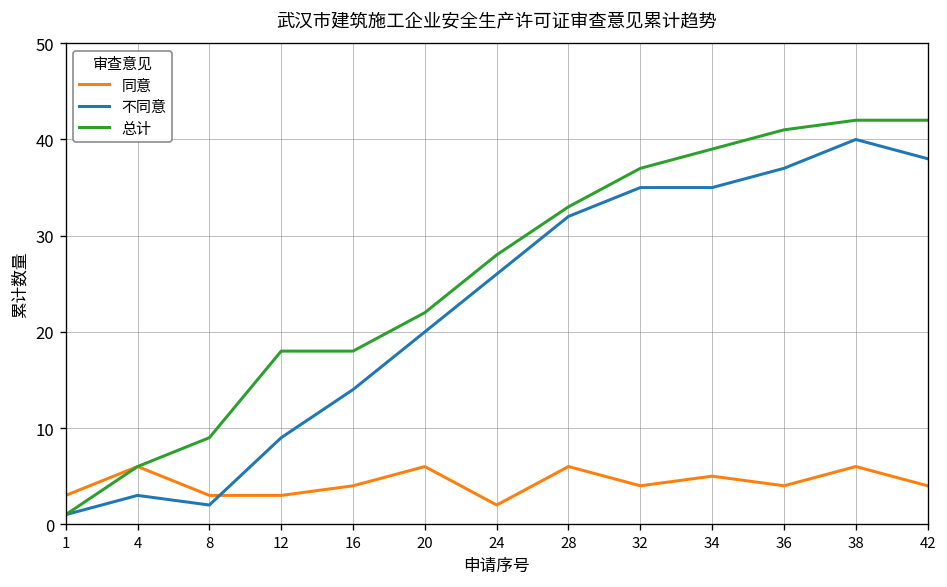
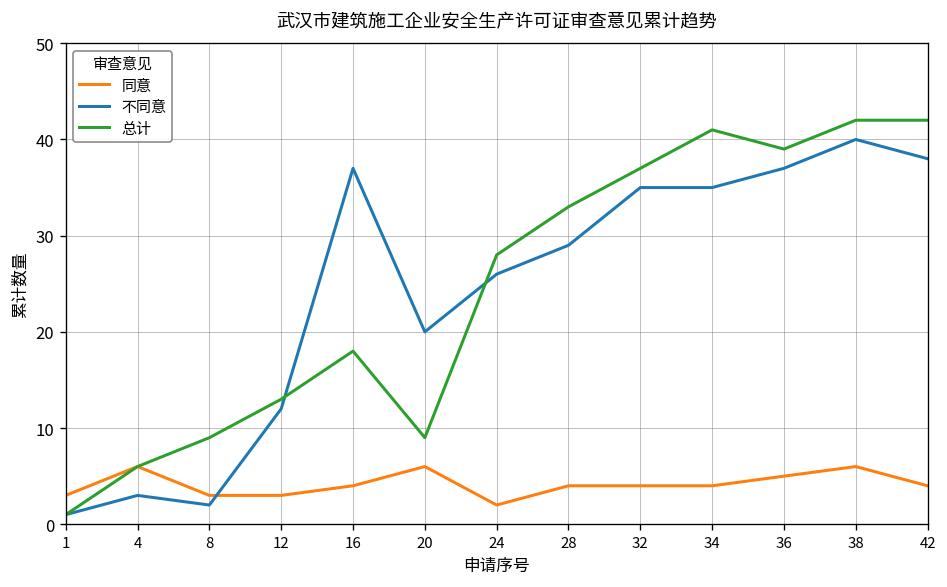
不同意, 12: 9 -> 12
总计, 12: 18 -> 13
不同意, 16: 14 -> 37
总计, 20: 22 -> 9
同意, 28: 6 -> 4
不同意, 28: 32 -> 29
同意, 34: 5 -> 4
总计, 34: 39 -> 41
同意, 36: 4 -> 5
总计, 36: 41 -> 39
